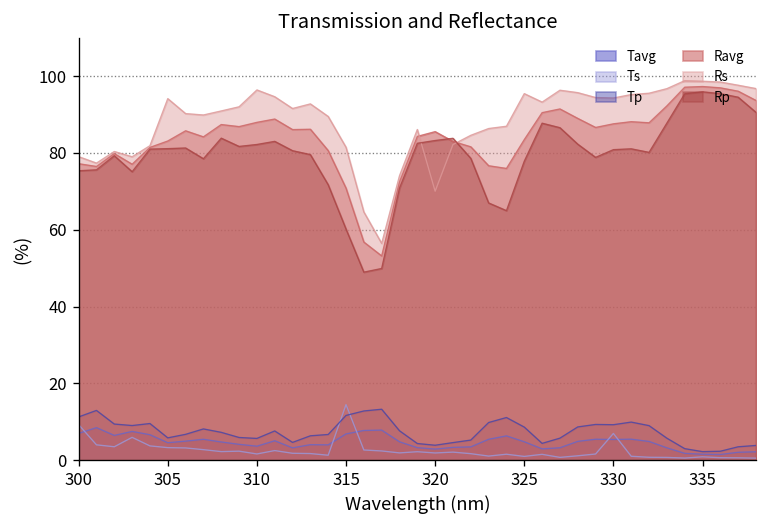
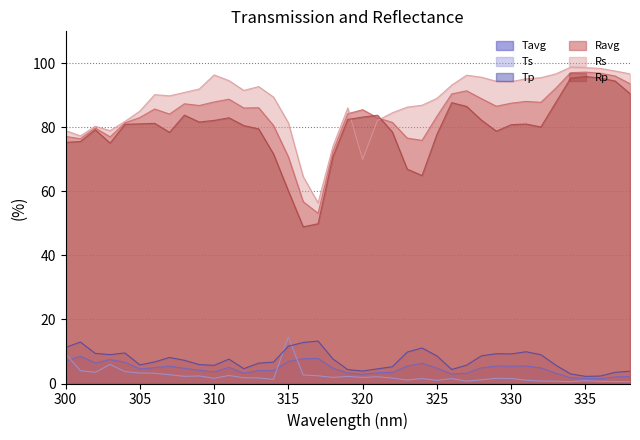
Rs, 305: 94 -> 85
Rs, 325: 95 -> 89
Ts, 330: 7 -> 2
